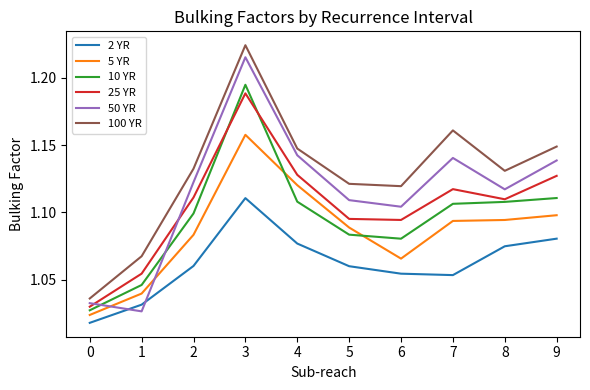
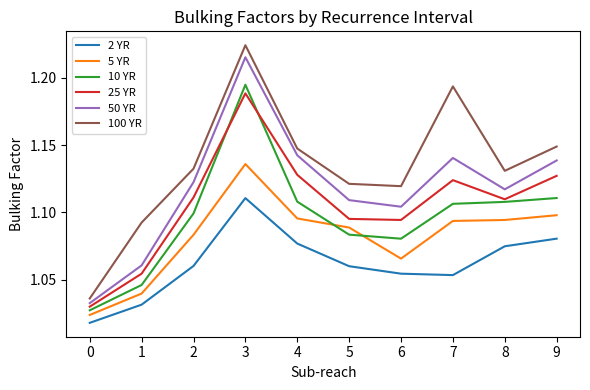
50 YR, 1: 1.027 -> 1.061
100 YR, 1: 1.068 -> 1.093
5 YR, 3: 1.158 -> 1.136
5 YR, 4: 1.120 -> 1.096
25 YR, 7: 1.117 -> 1.124
100 YR, 7: 1.161 -> 1.193
